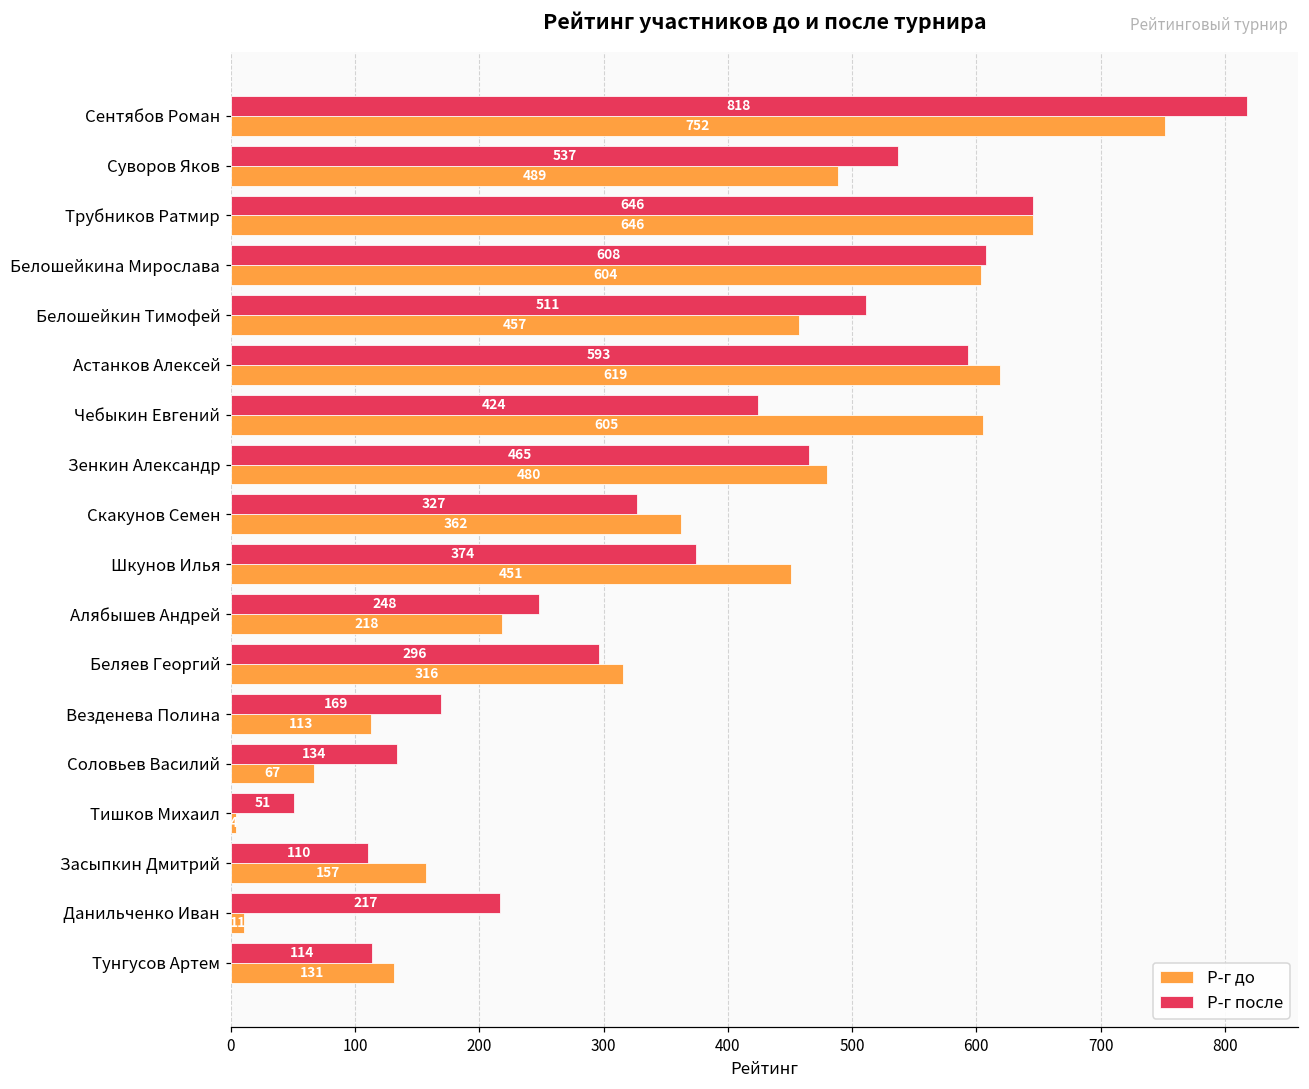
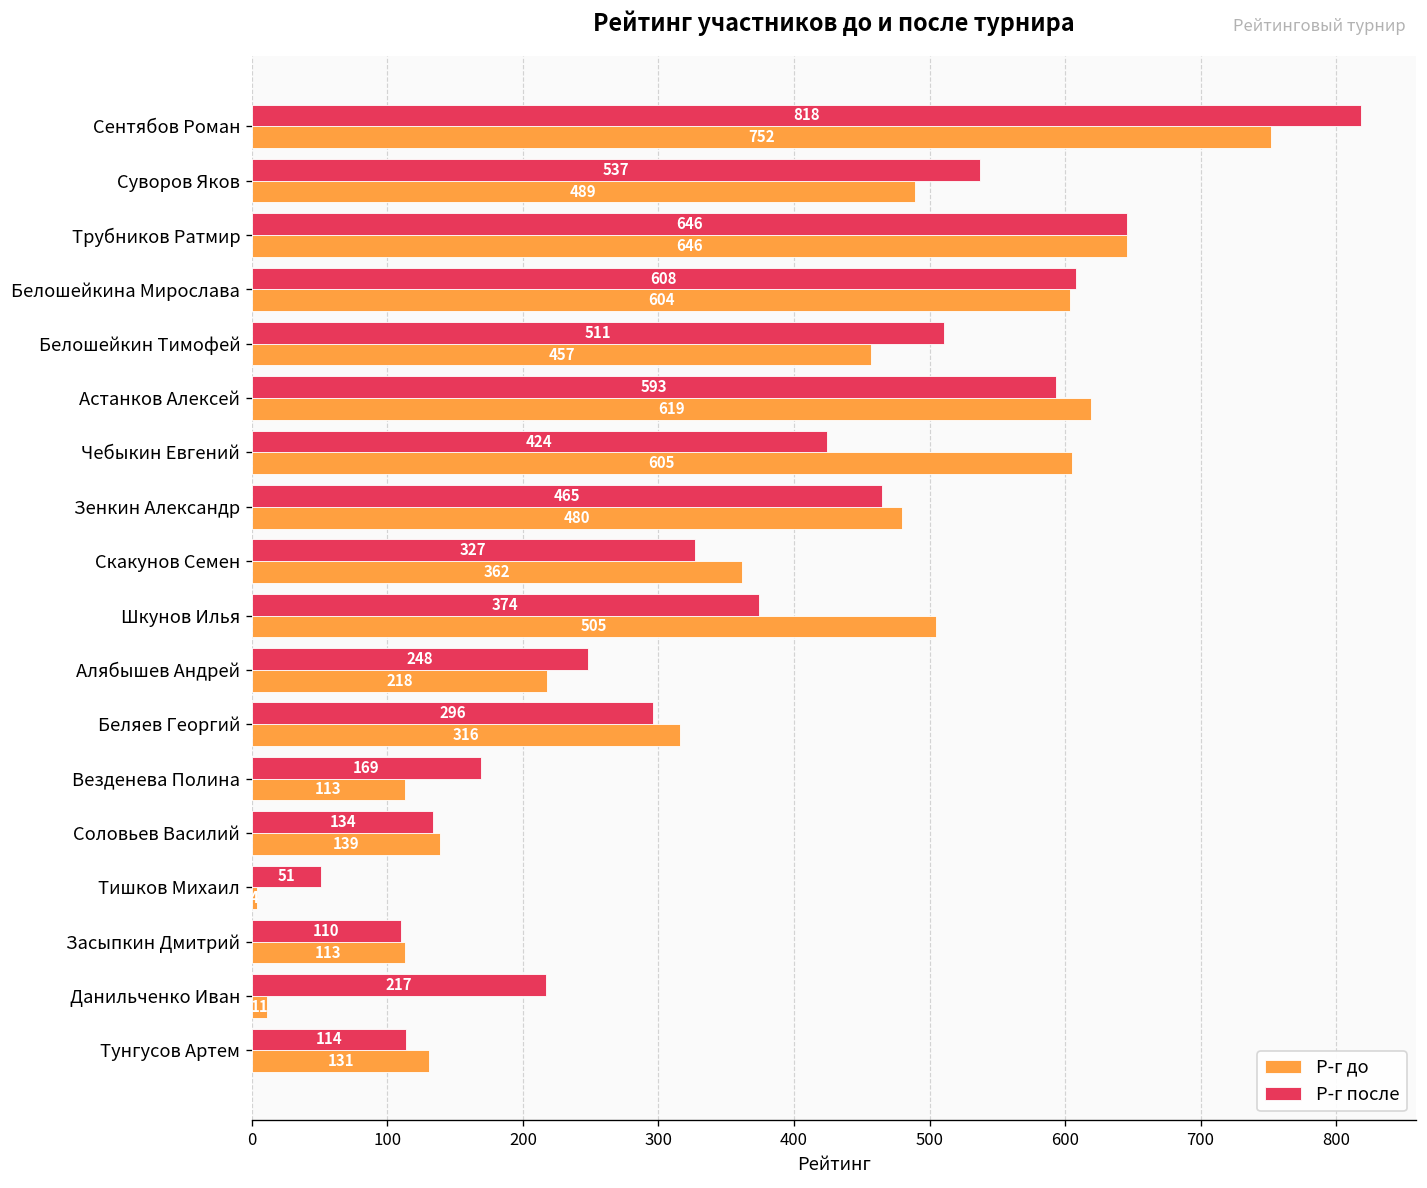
Р-г до, Шкунов Илья: 451 -> 505
Р-г до, Соловьев Василий: 67 -> 139
Р-г до, Засыпкин Дмитрий: 157 -> 113
